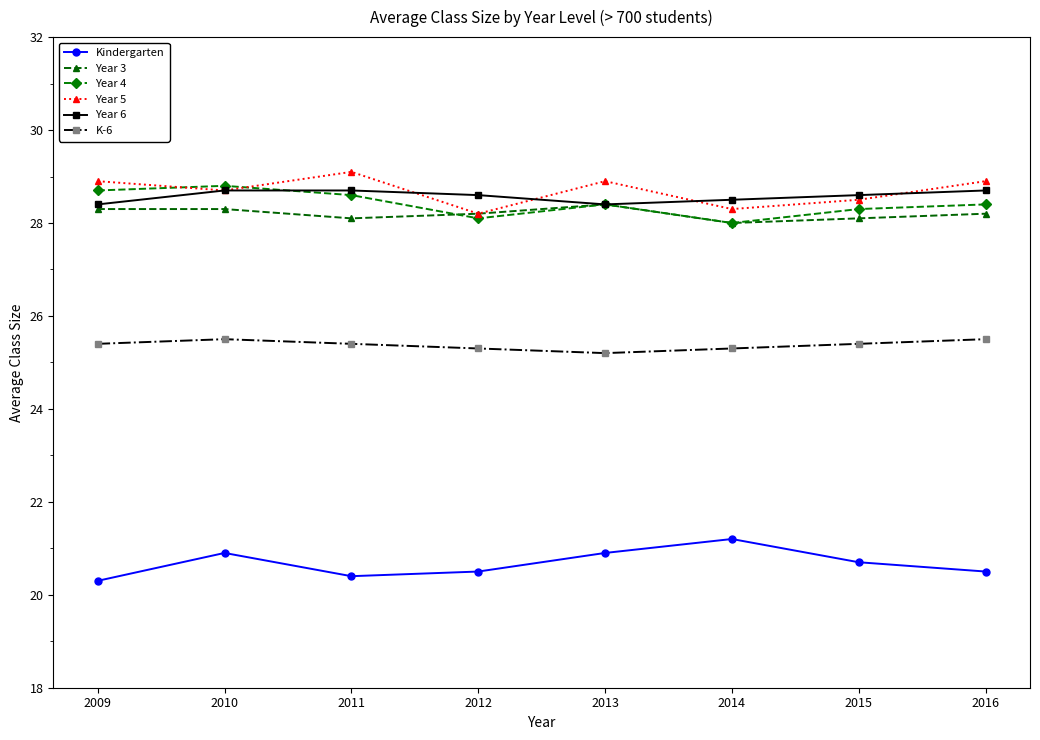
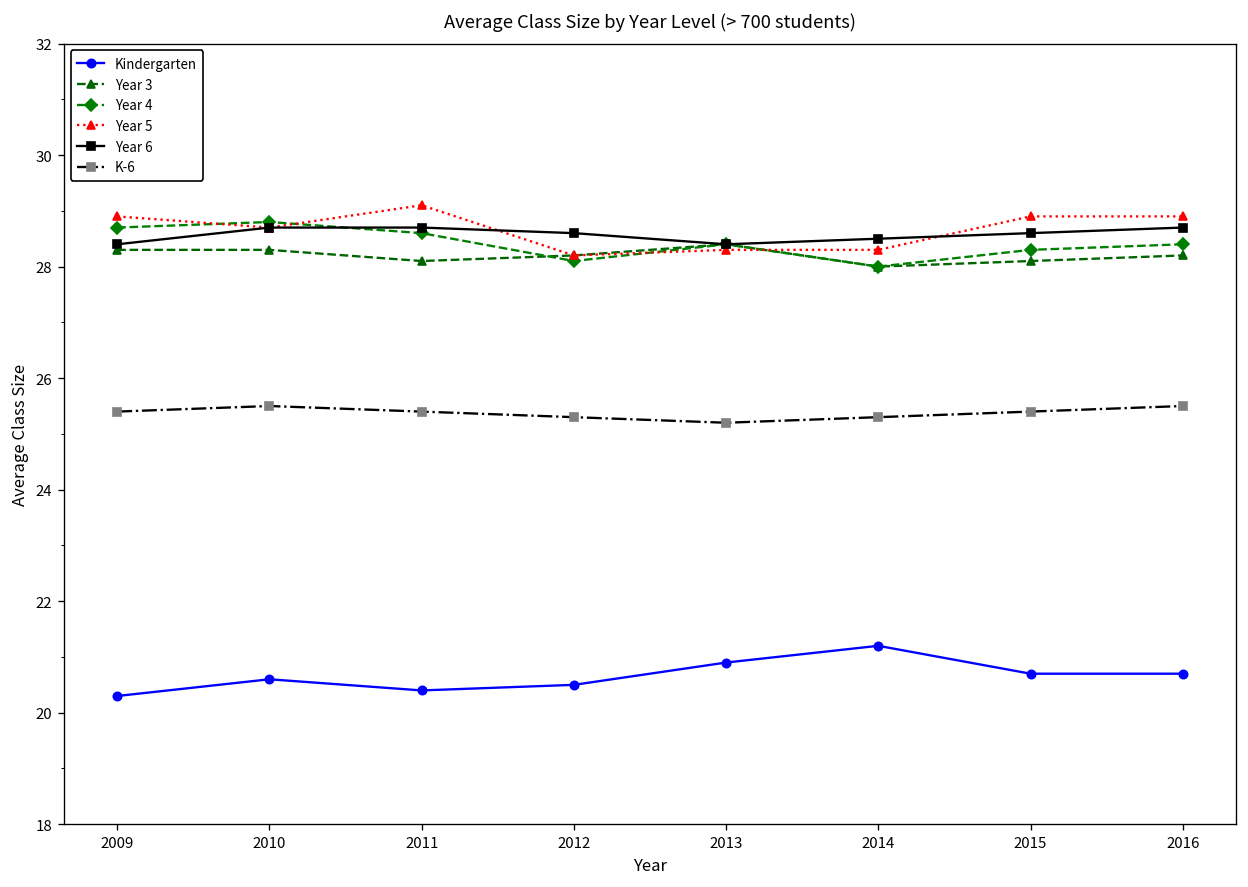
Kindergarten, 2010: 20.9 -> 20.6
Year 5, 2013: 28.9 -> 28.3
Year 5, 2015: 28.5 -> 28.9
Kindergarten, 2016: 20.5 -> 20.7
